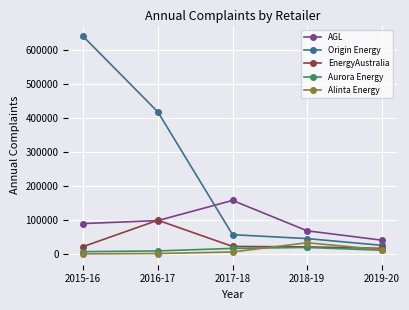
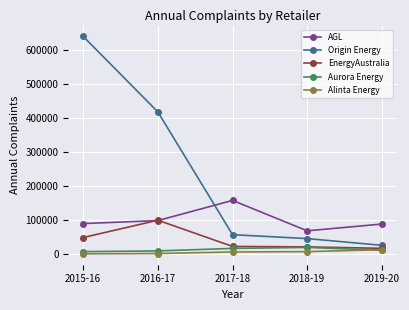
EnergyAustralia, 2015-16: 20000 -> 50000
Alinta Energy, 2018-19: 30000 -> 10000
AGL, 2019-20: 40000 -> 90000
